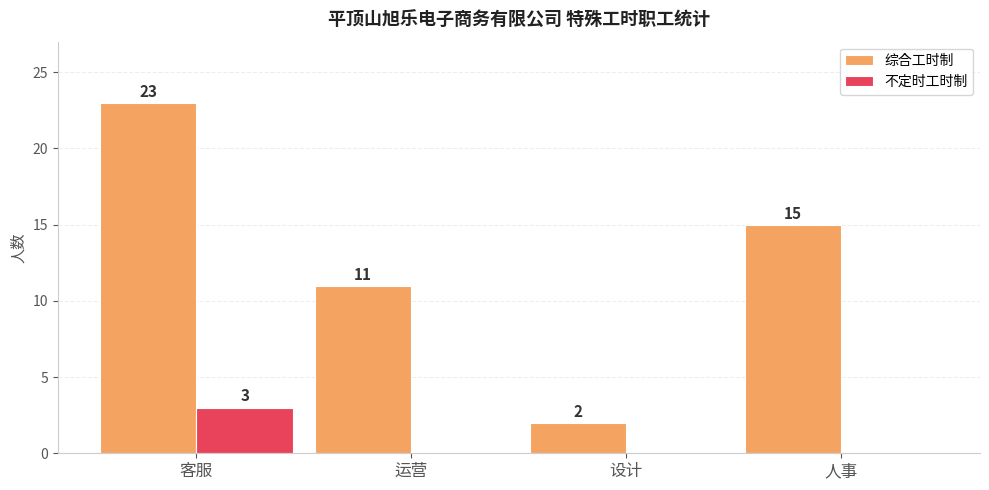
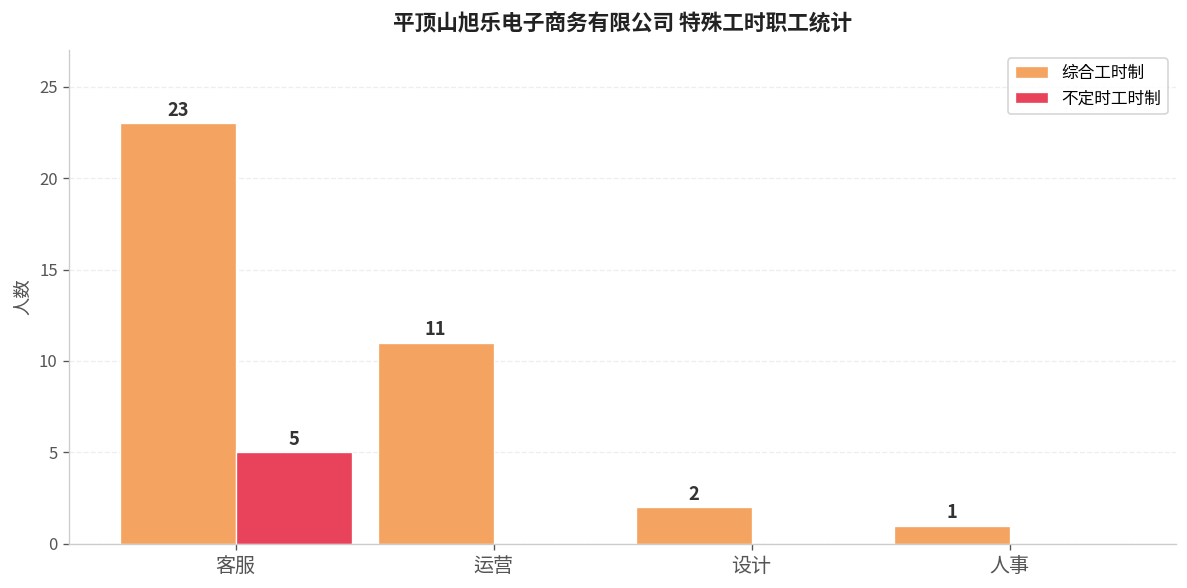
不定时工时制, 客服: 3 -> 5
综合工时制, 人事: 15 -> 1
